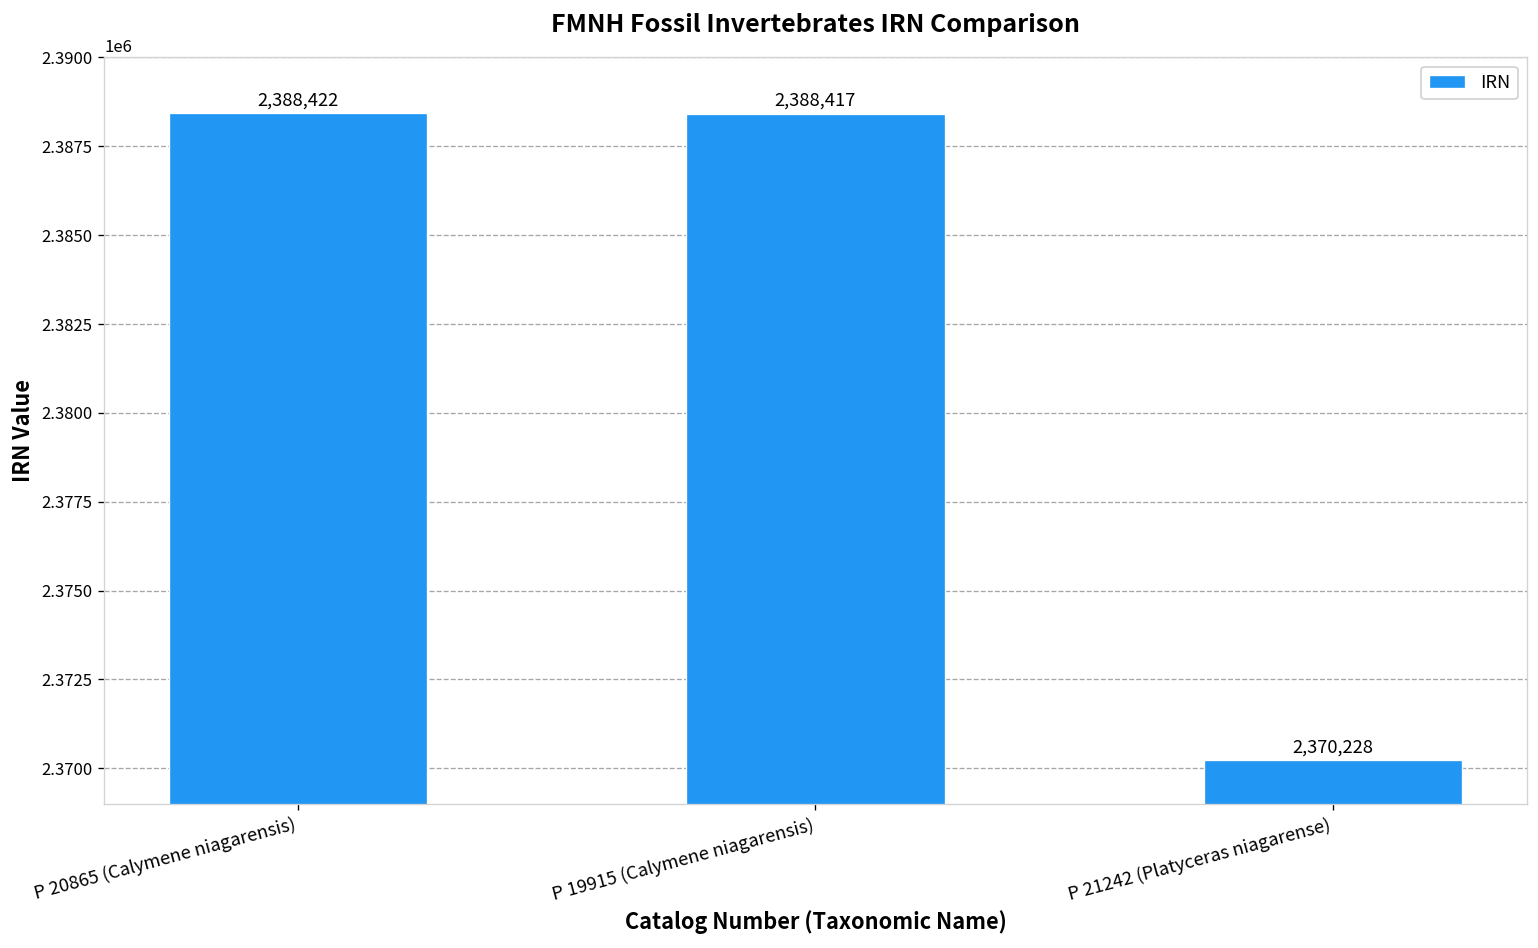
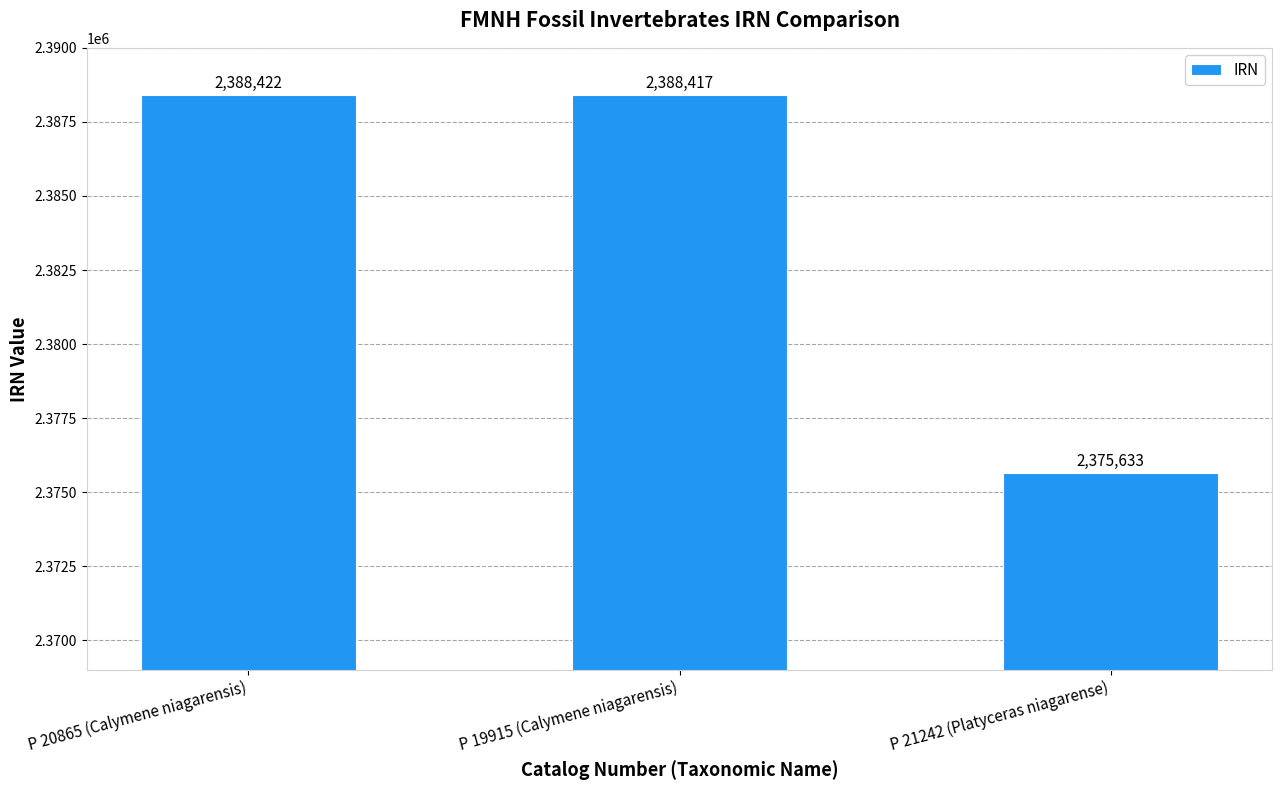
P 21242 (Platyceras niagarense): 2,370,228 -> 2,375,633
